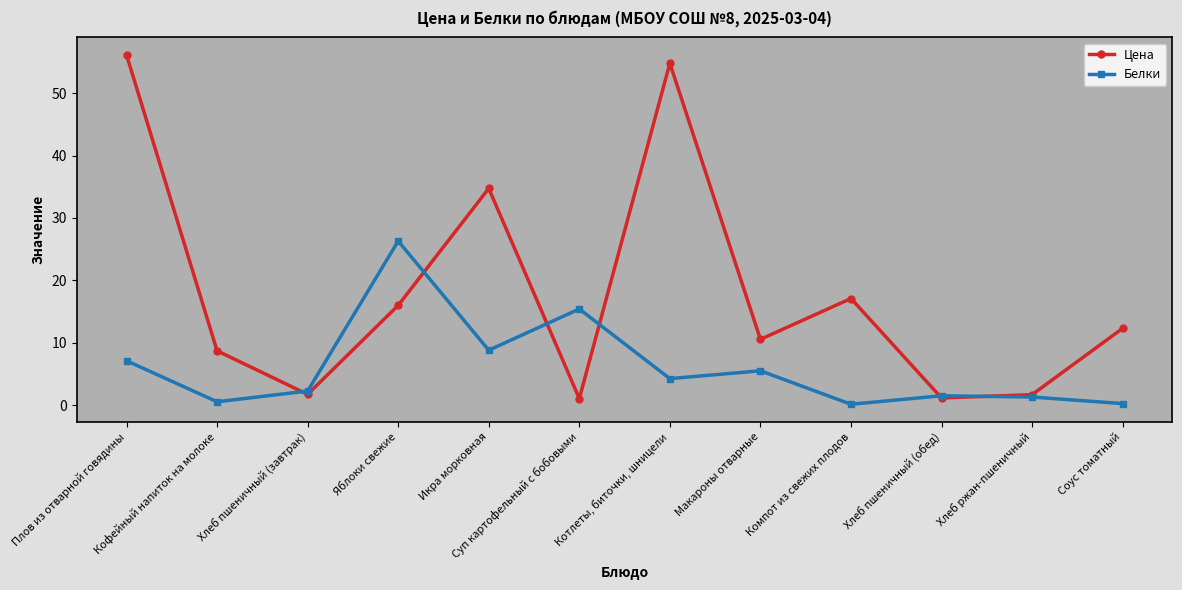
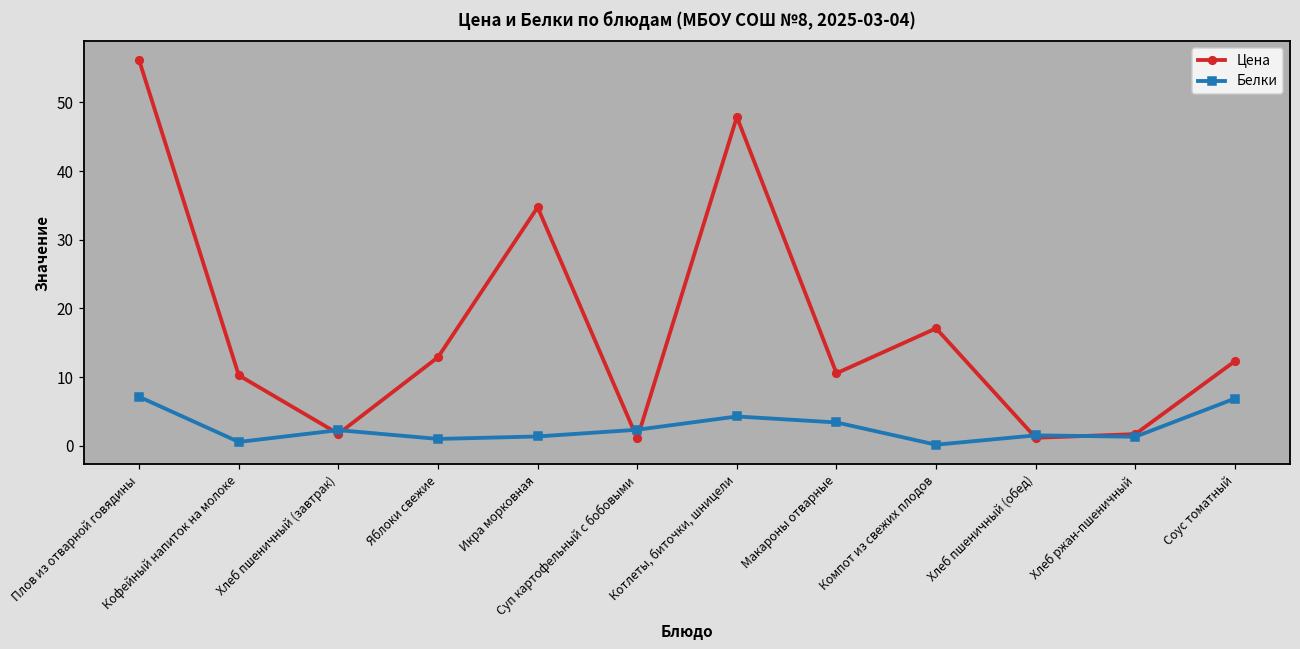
Цена, Кофейный напиток на молоке: 9 -> 10
Цена, Яблоки свежие: 16 -> 13
Белки, Яблоки свежие: 26 -> 1
Белки, Икра морковная: 9 -> 1
Белки, Суп картофельный с бобовыми: 15 -> 2
Цена, Котлеты, биточки, шницели: 55 -> 48
Белки, Макароны отварные: 6 -> 3
Белки, Соус томатный: 0 -> 7
